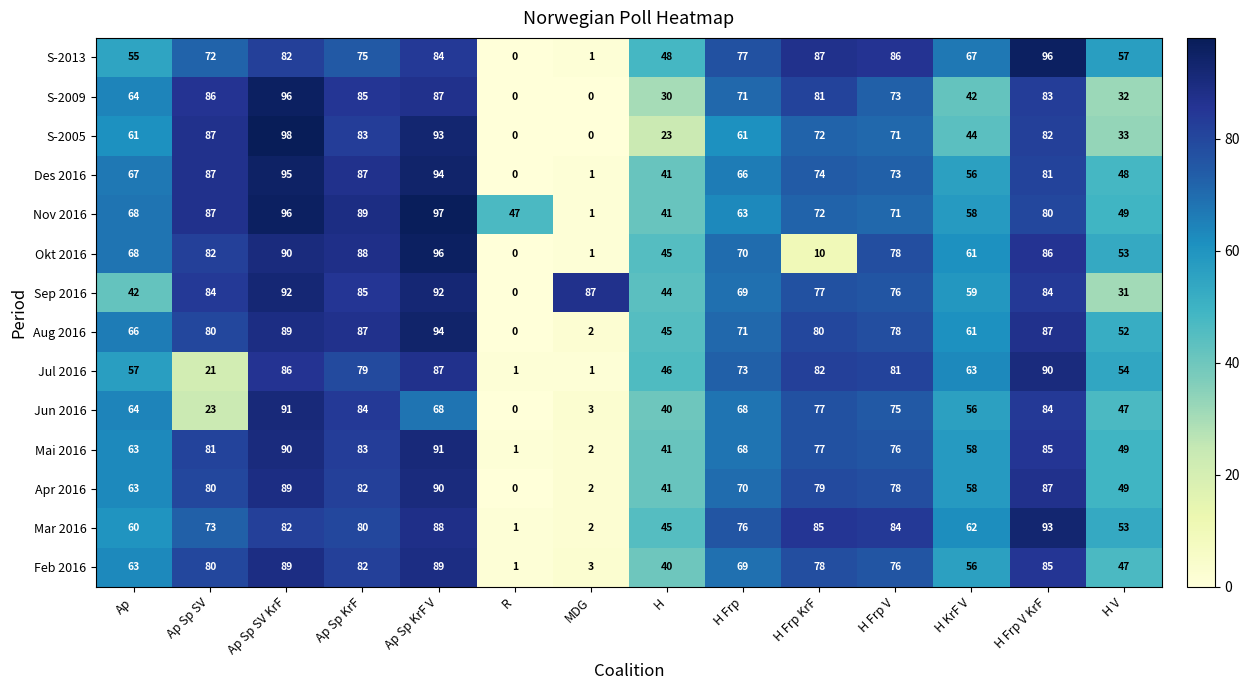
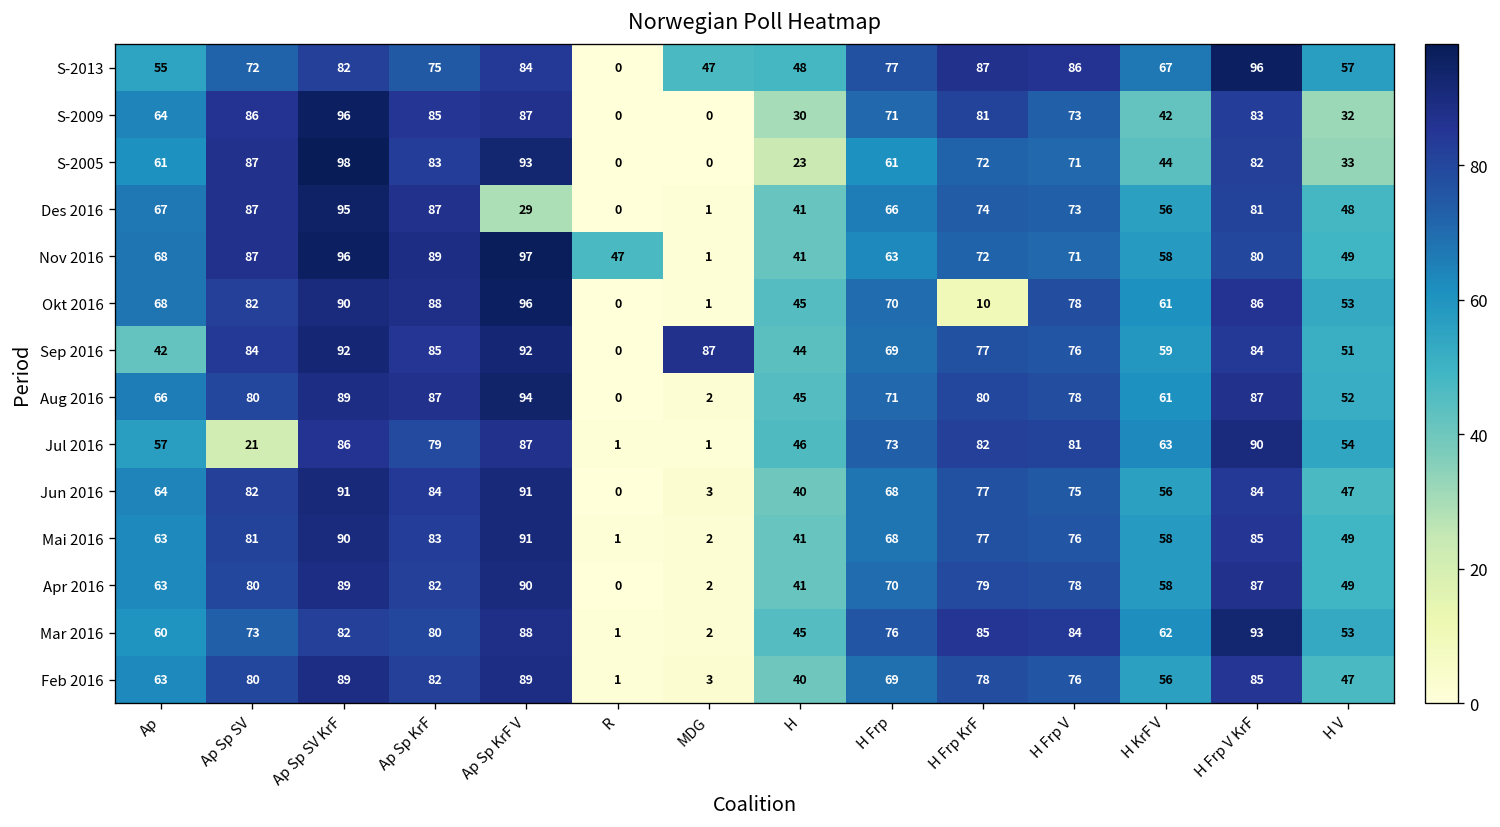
S-2013, MDG: 1 -> 47
Des 2016, Ap Sp KrF V: 94 -> 29
Sep 2016, H V: 31 -> 51
Jun 2016, Ap Sp SV: 23 -> 82
Jun 2016, Ap Sp KrF V: 68 -> 91
